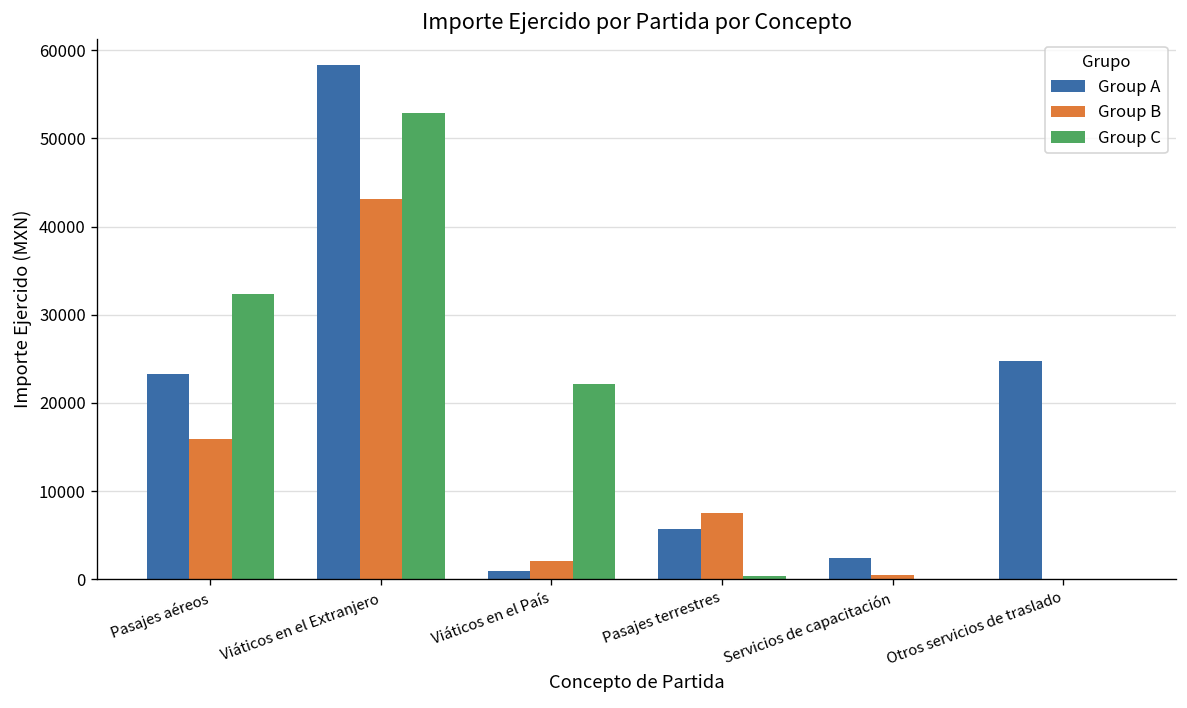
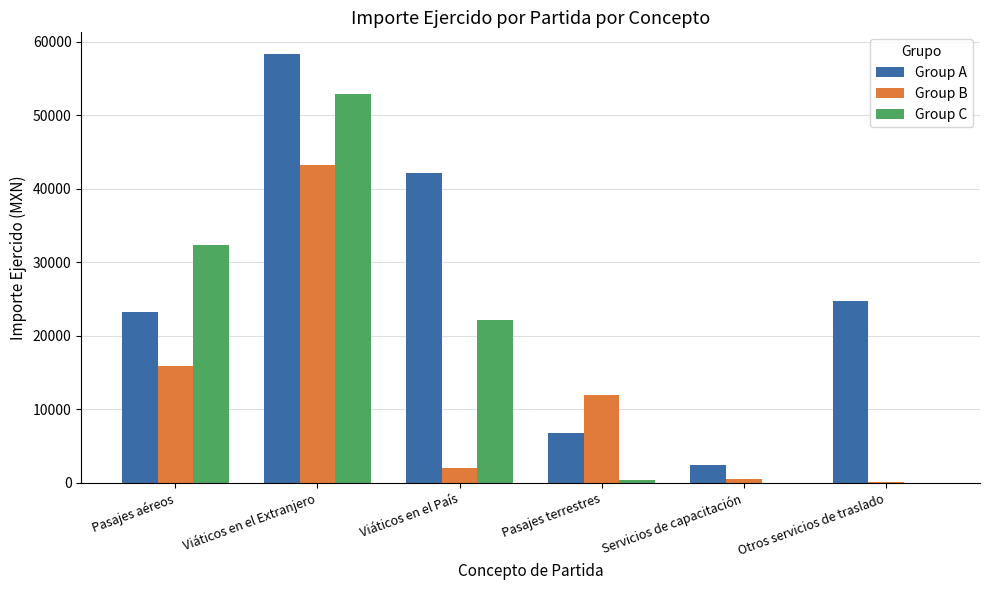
Group A, Viáticos en el País: 1000 -> 42000
Group A, Pasajes terrestres: 6000 -> 7000
Group B, Pasajes terrestres: 8000 -> 12000
